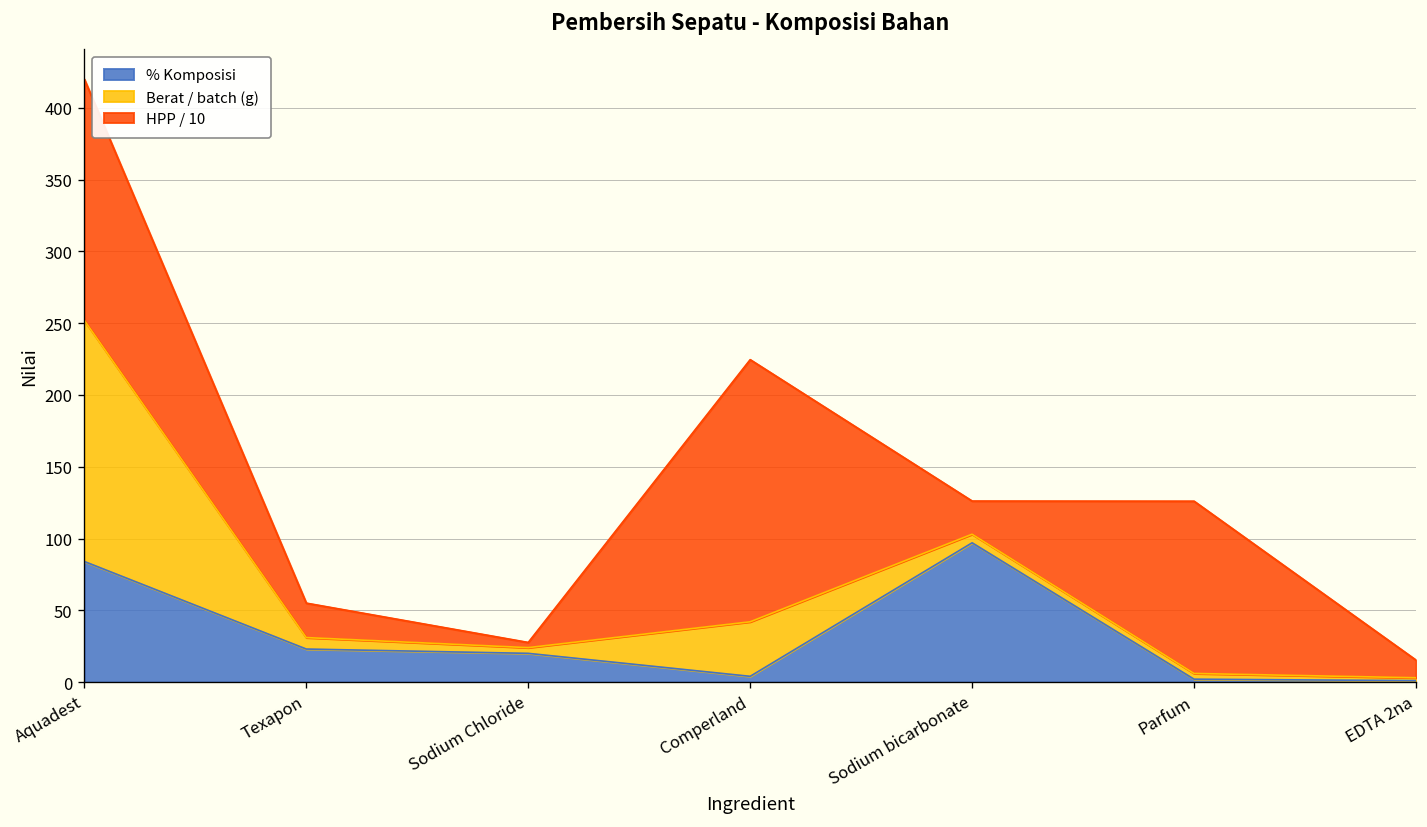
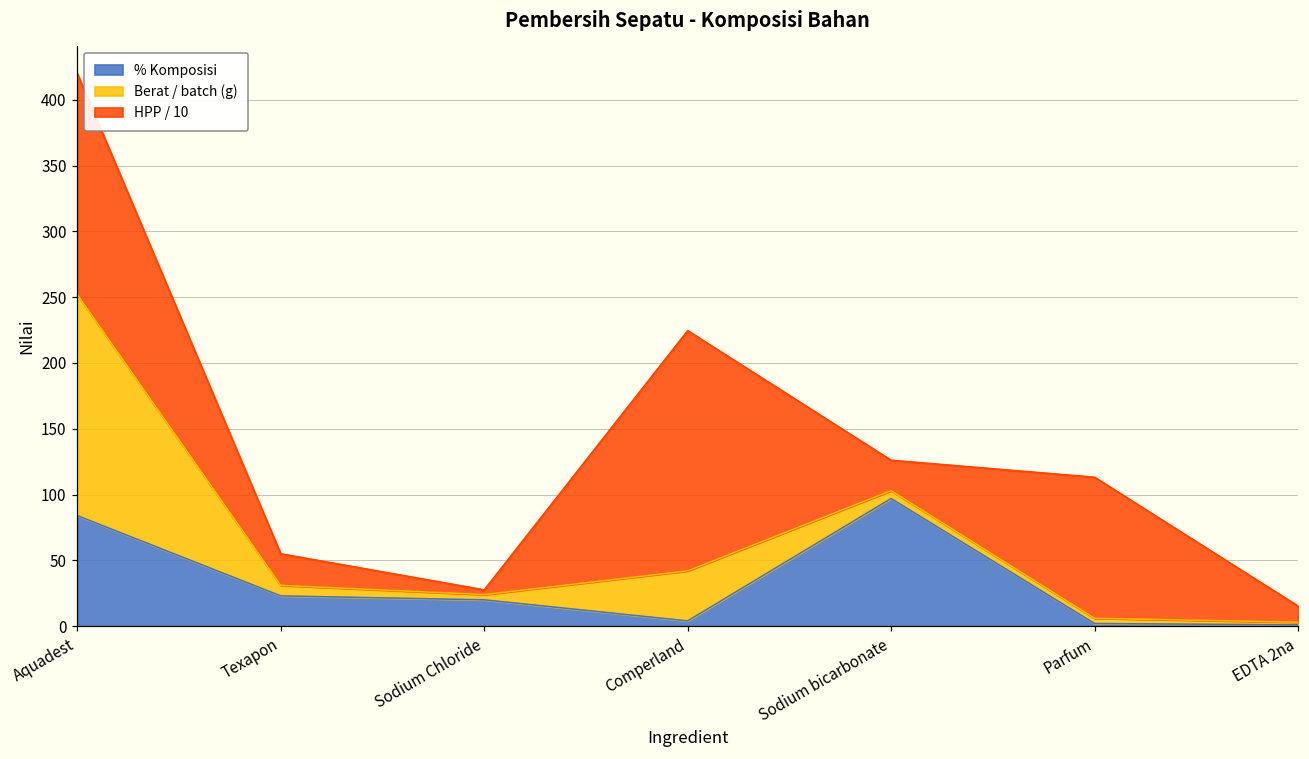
HPP / 10, Parfum: 120 -> 107
